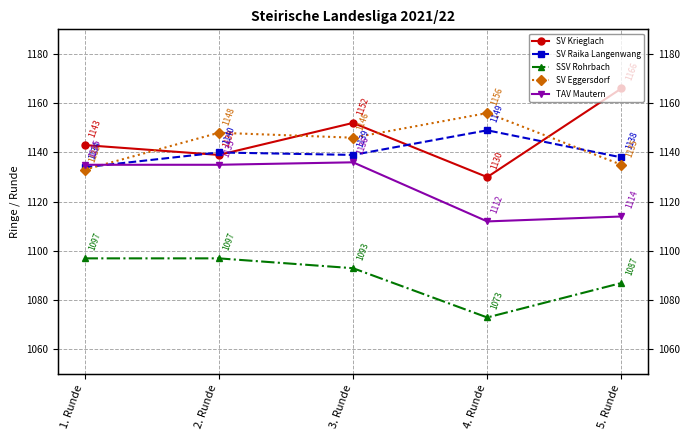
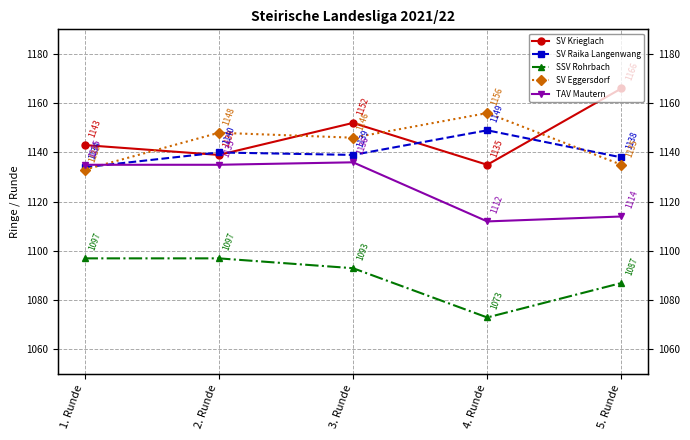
SV Krieglach, 4. Runde: 1130 -> 1135
